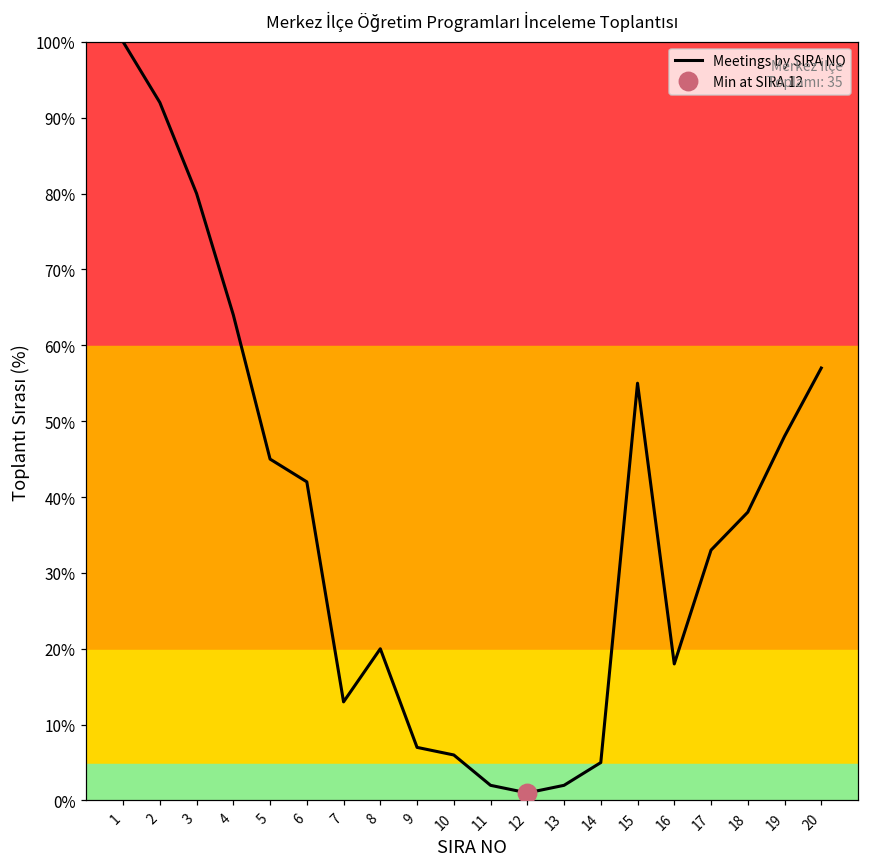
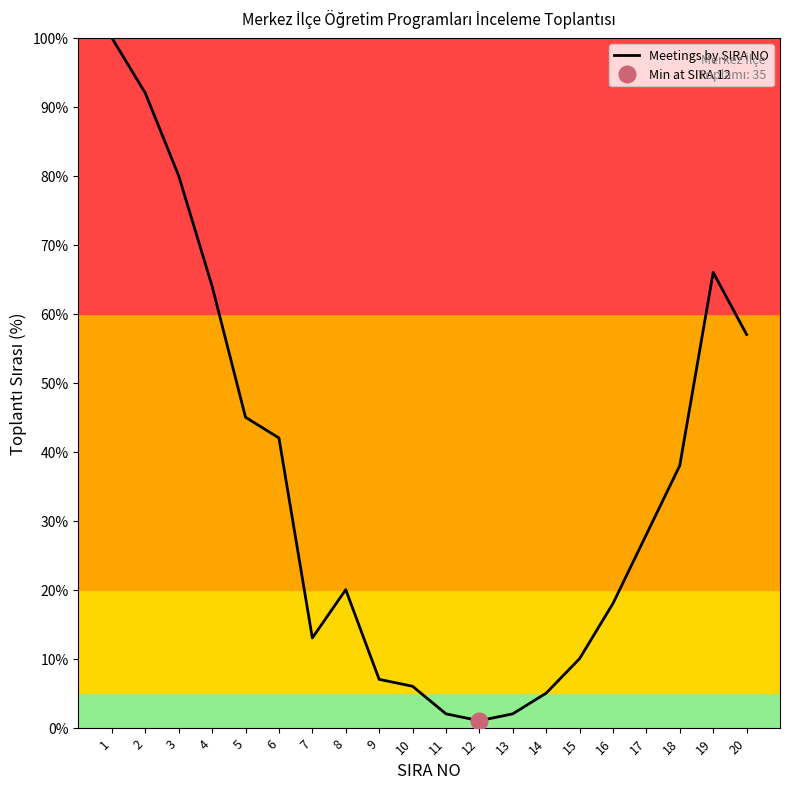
Meetings by SIRA NO, 15: 55% -> 10%
Meetings by SIRA NO, 17: 33% -> 28%
Meetings by SIRA NO, 19: 48% -> 66%
